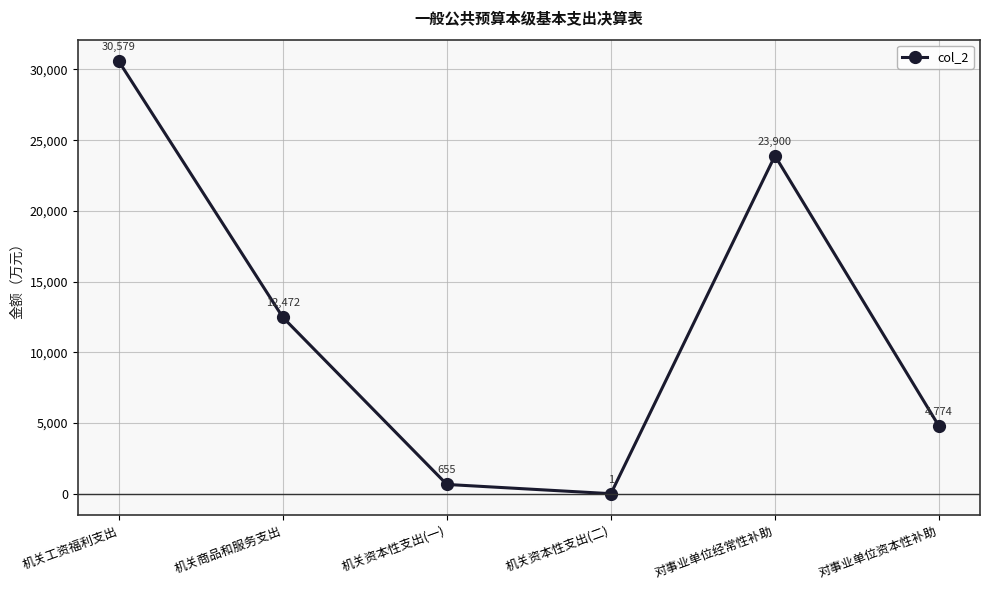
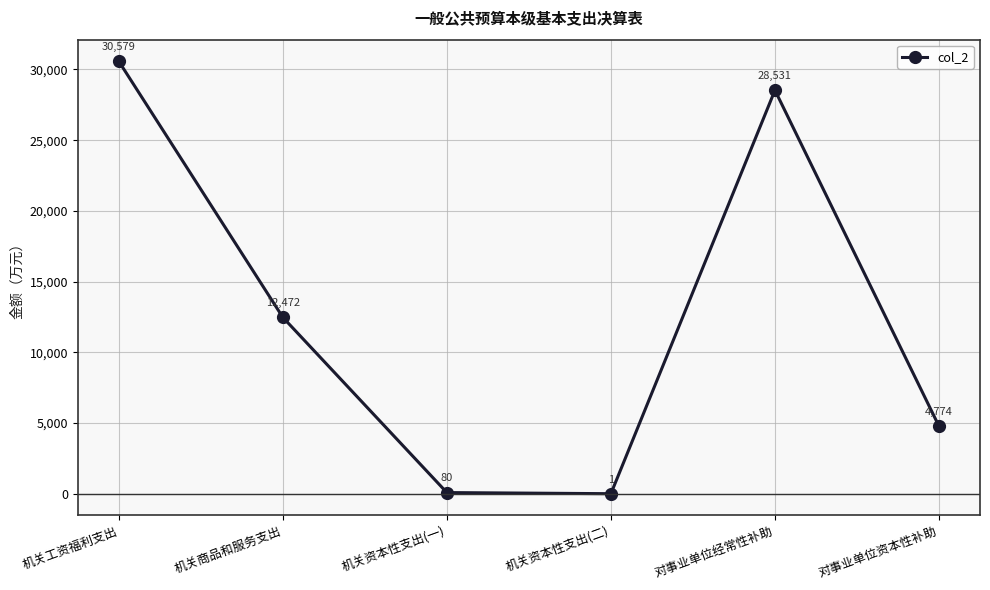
机关资本性支出(一): 655 -> 80
对事业单位经常性补助: 23,900 -> 28,531
